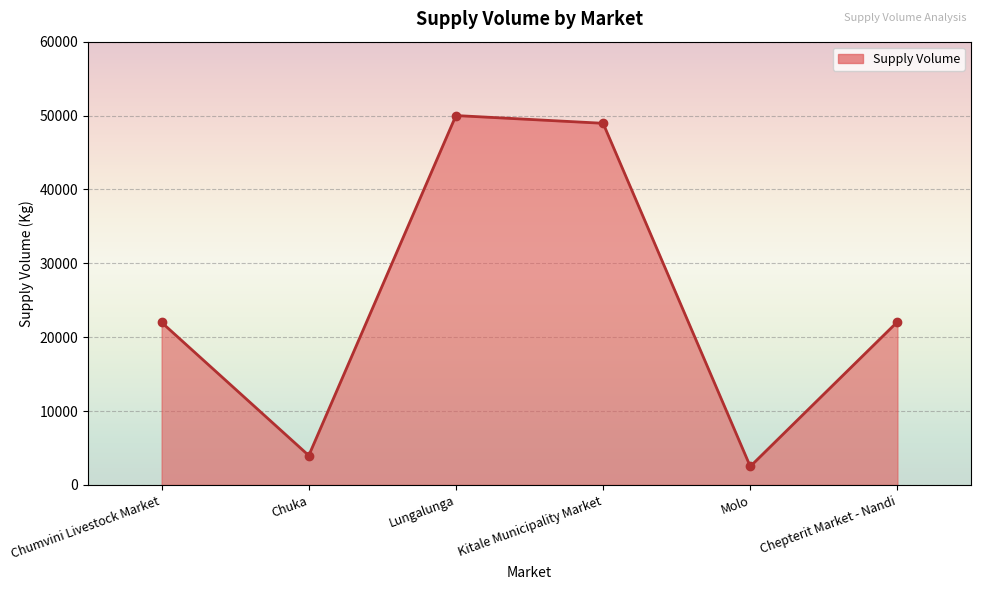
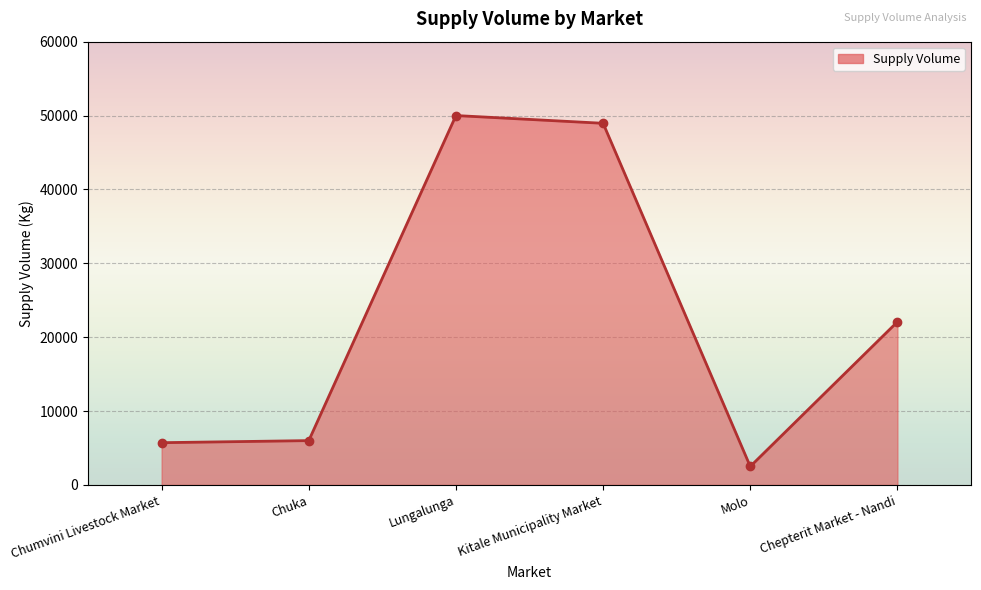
Chumvini Livestock Market: 22000 -> 6000
Chuka: 4000 -> 6000
